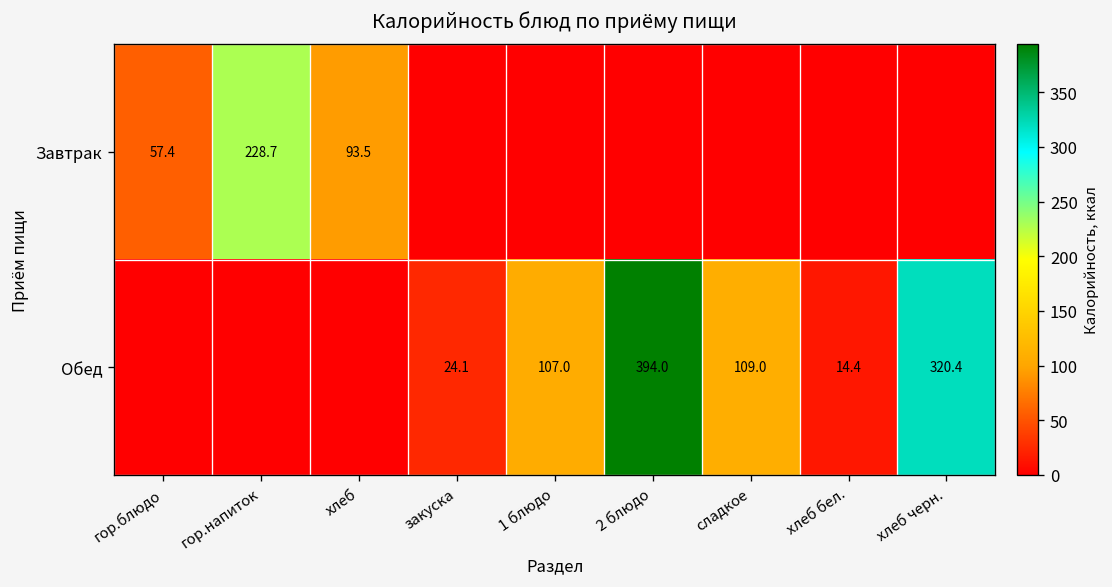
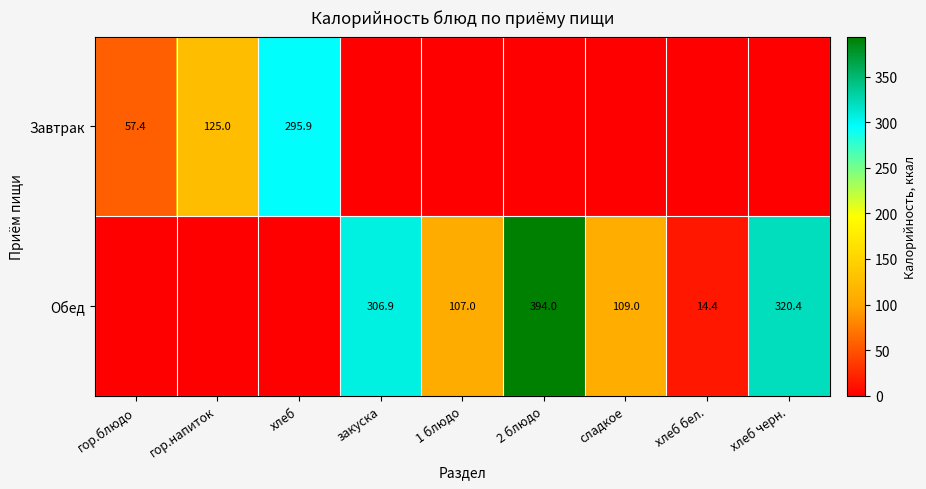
Завтрак, гор.напиток: 228.7 -> 125.0
Завтрак, хлеб: 93.5 -> 295.9
Обед, закуска: 24.1 -> 306.9
